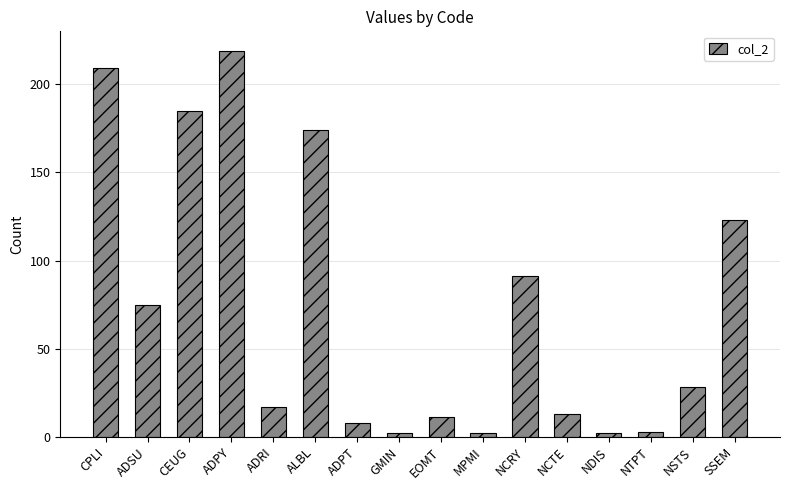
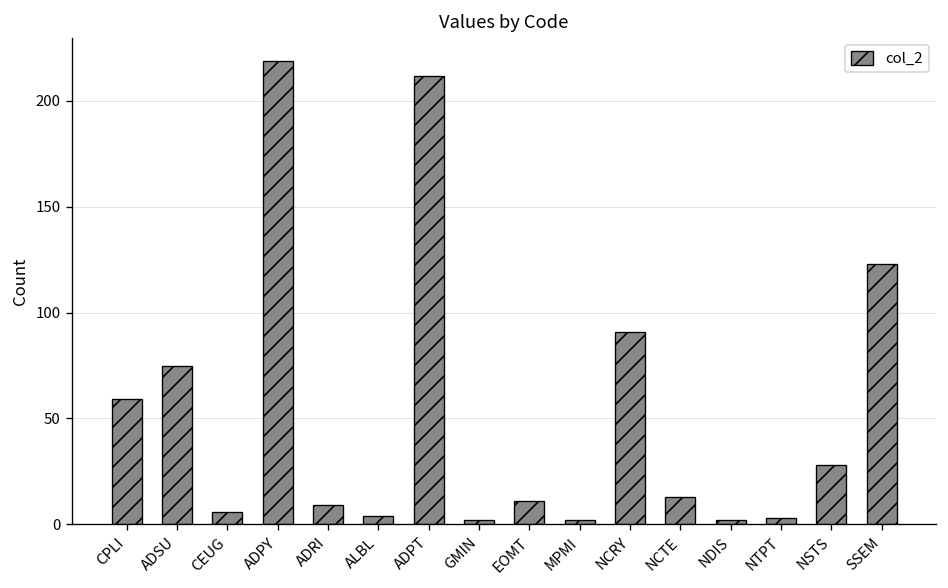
CPLI: 209 -> 59
CEUG: 185 -> 6
ADRI: 17 -> 9
ALBL: 174 -> 4
ADPT: 8 -> 212
